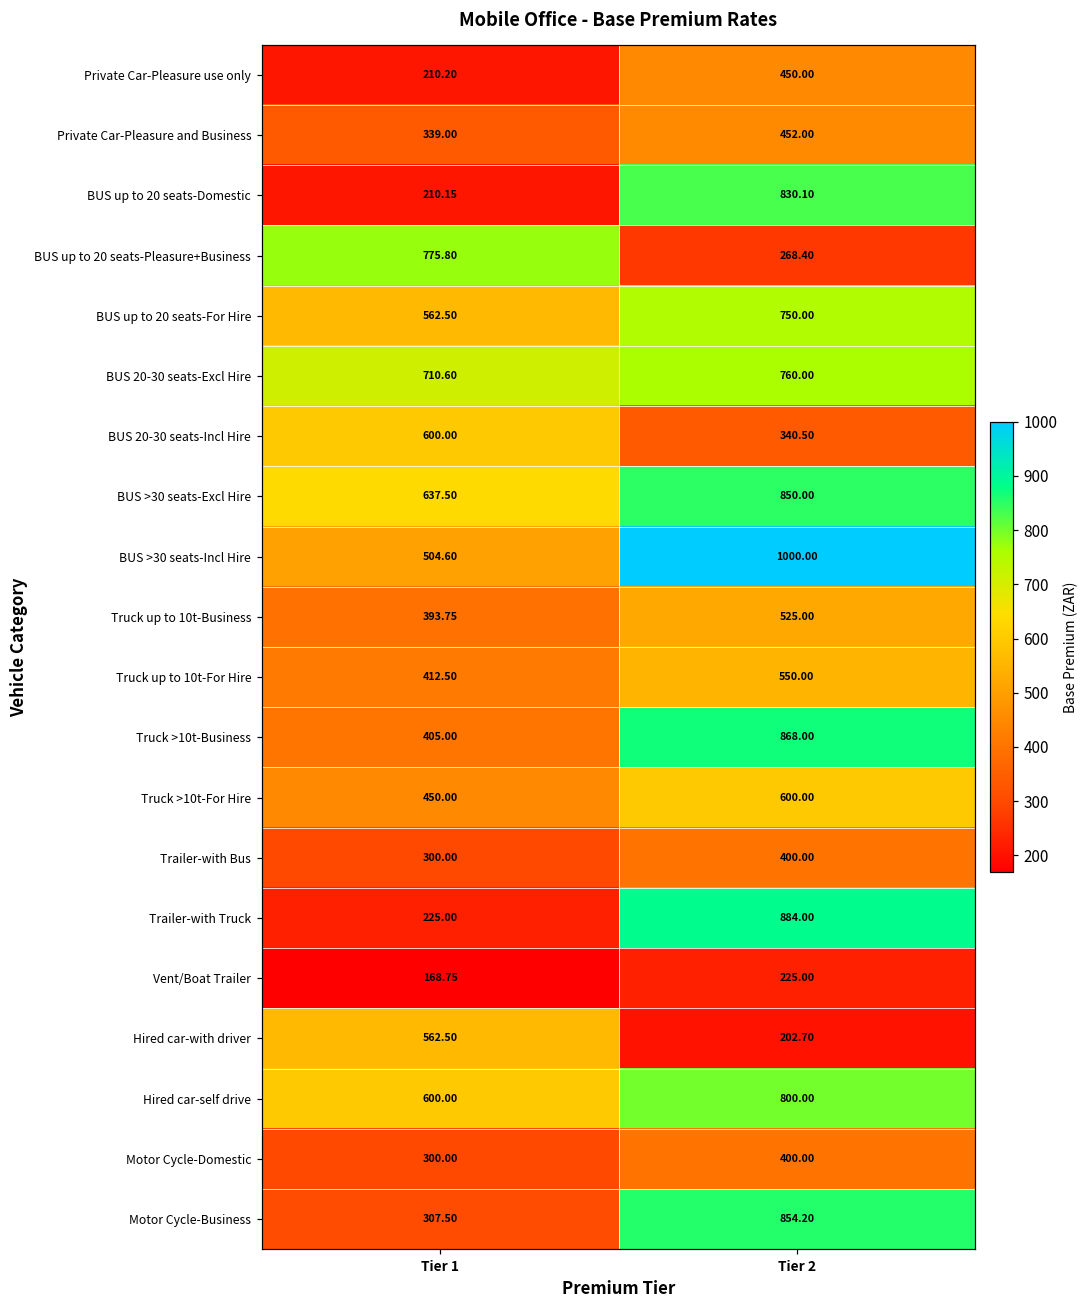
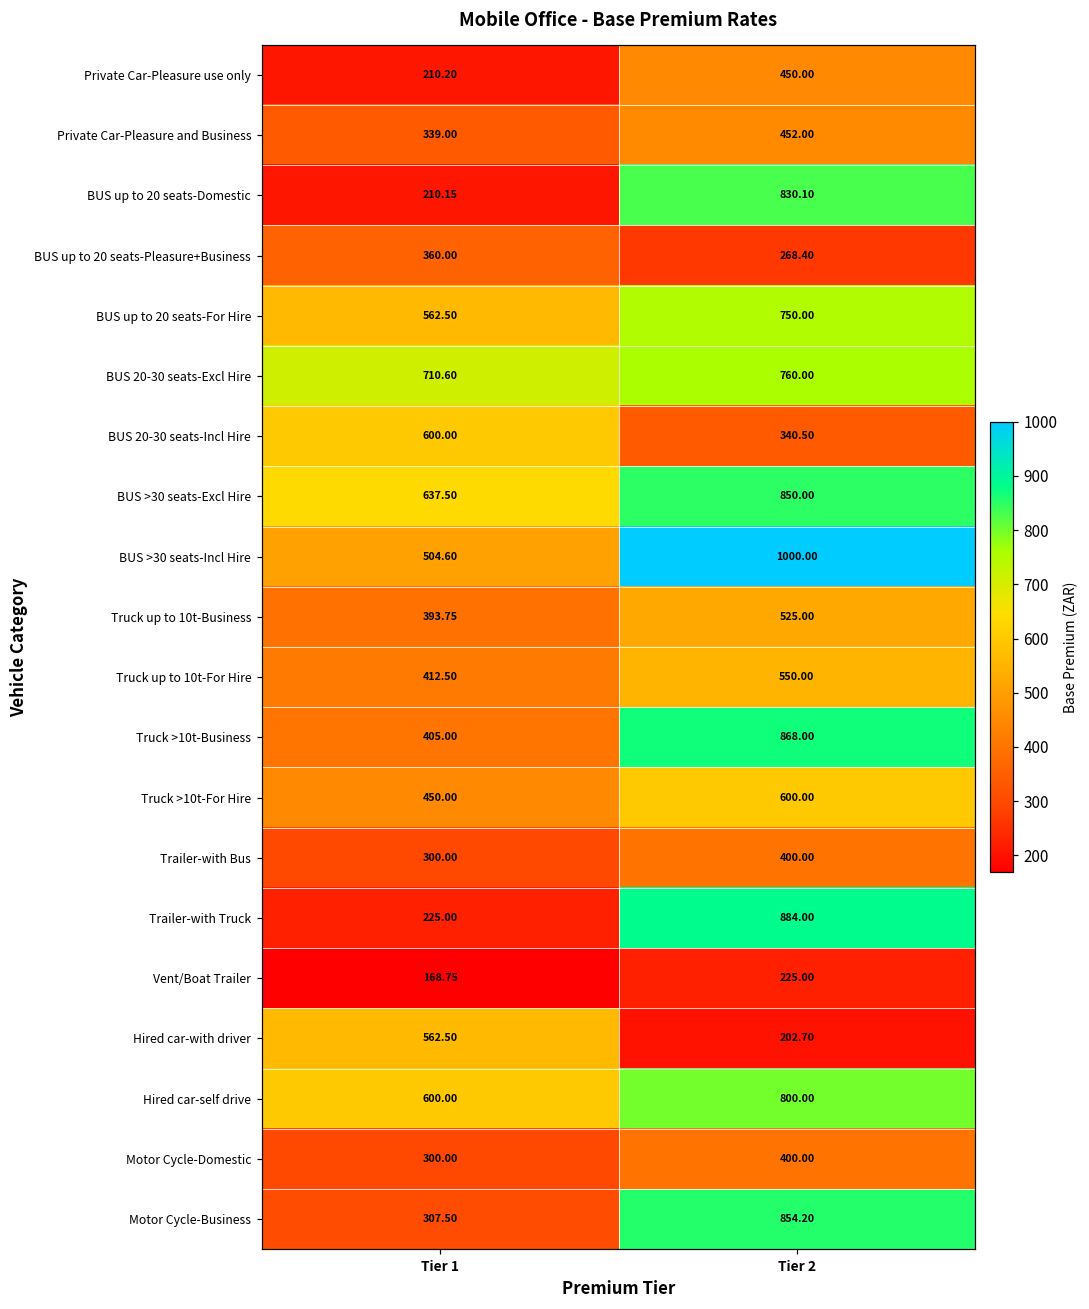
BUS up to 20 seats-Pleasure+Business, Tier 1: 775.80 -> 360.00
